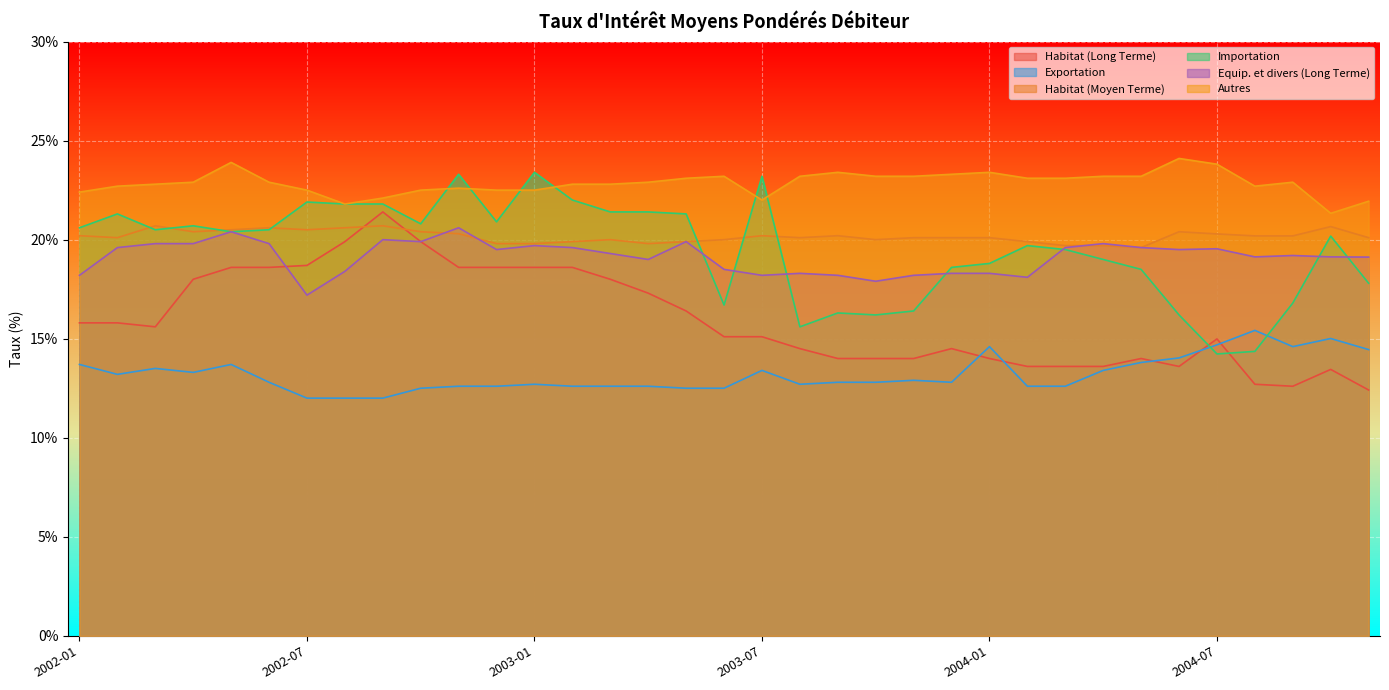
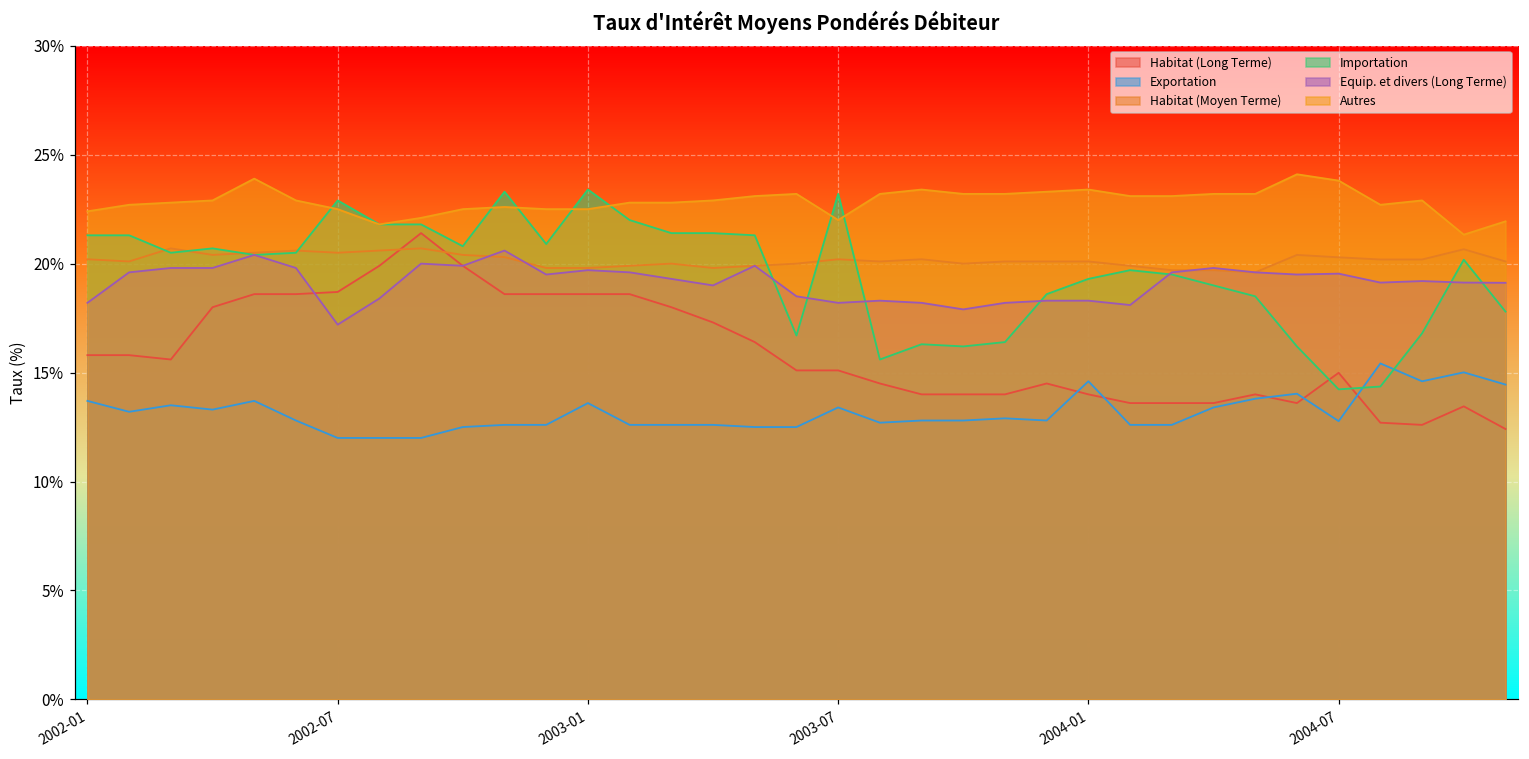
Importation, 2002-01: 20.6% -> 21.3%
Importation, 2002-07: 21.9% -> 22.9%
Exportation, 2003-01: 12.7% -> 13.6%
Importation, 2004-01: 18.8% -> 19.3%
Exportation, 2004-07: 14.7% -> 12.8%
